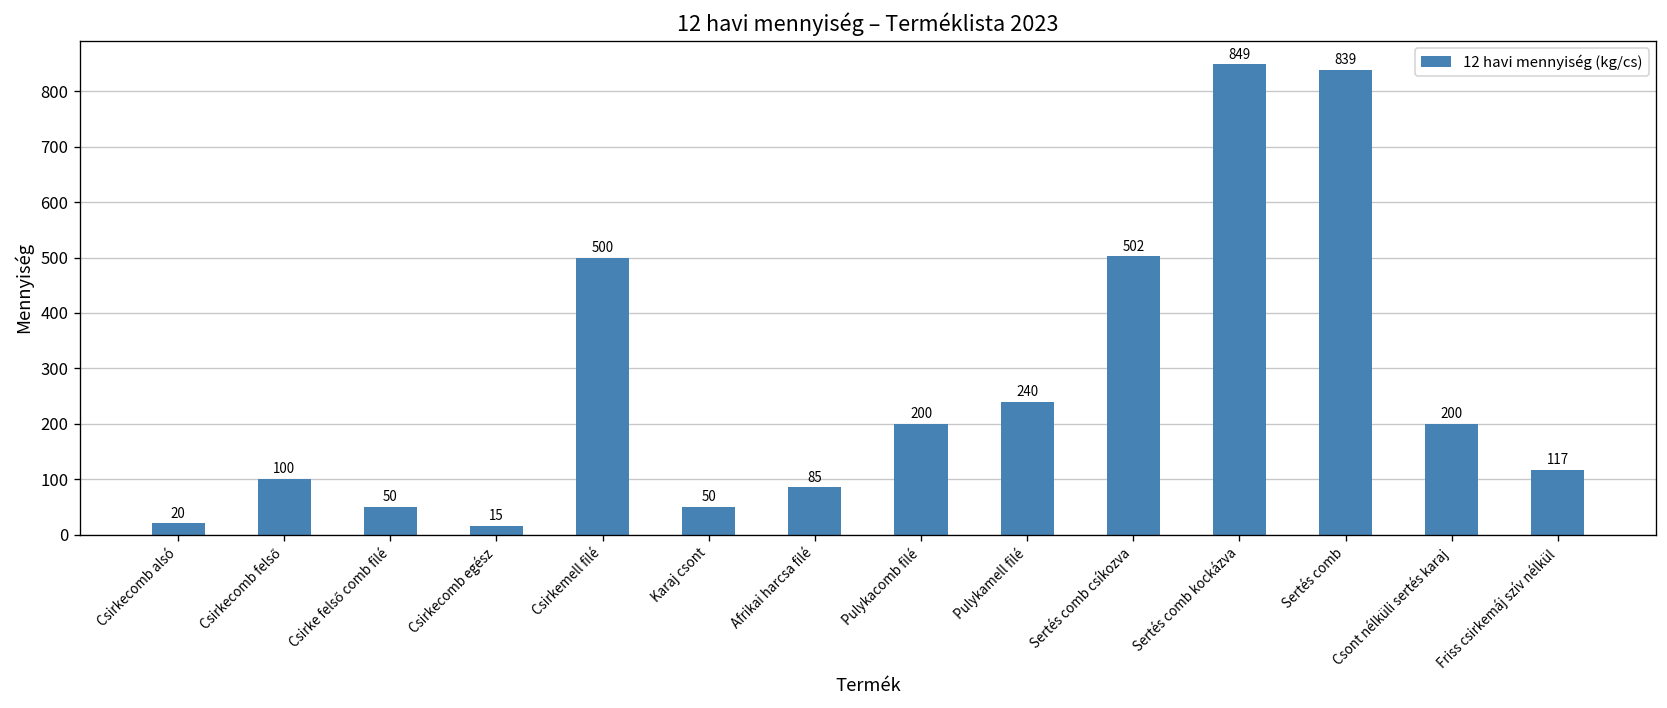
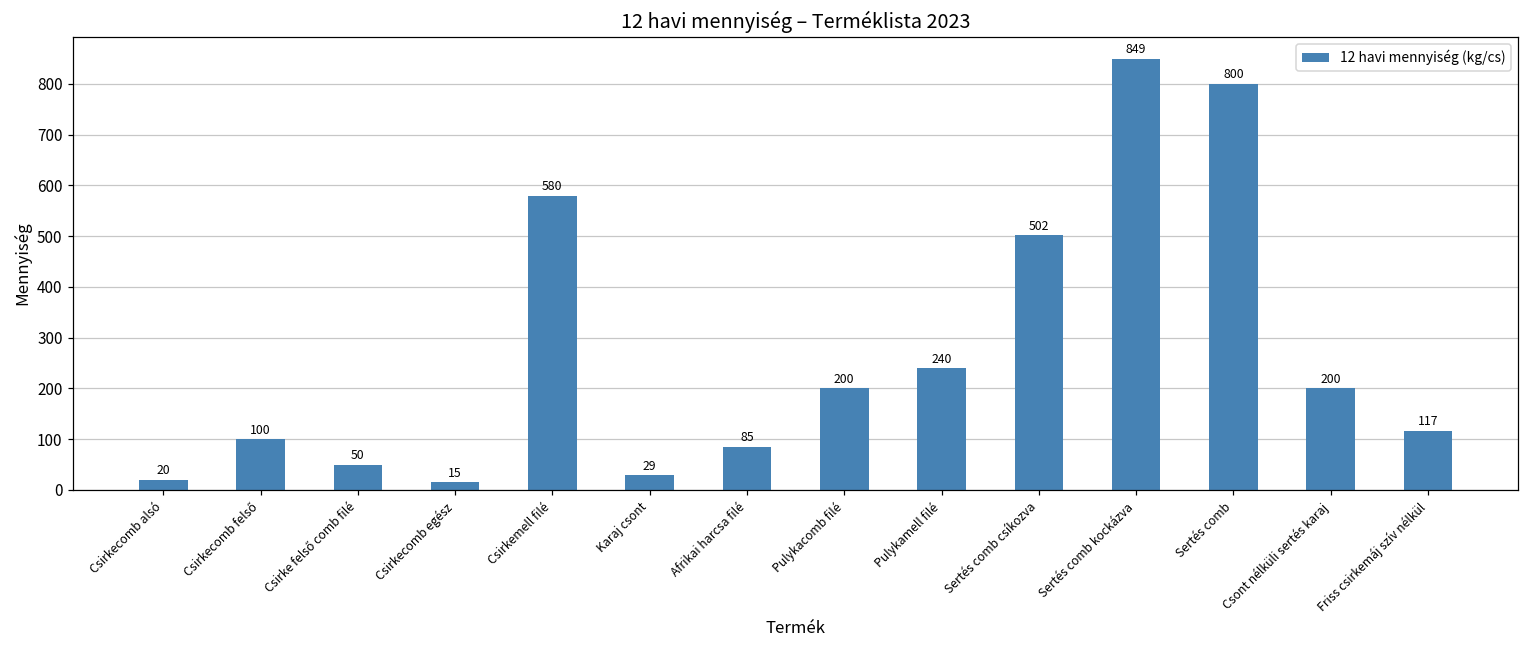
Csirkemell filé: 500 -> 580
Karaj csont: 50 -> 29
Sertés comb: 839 -> 800
